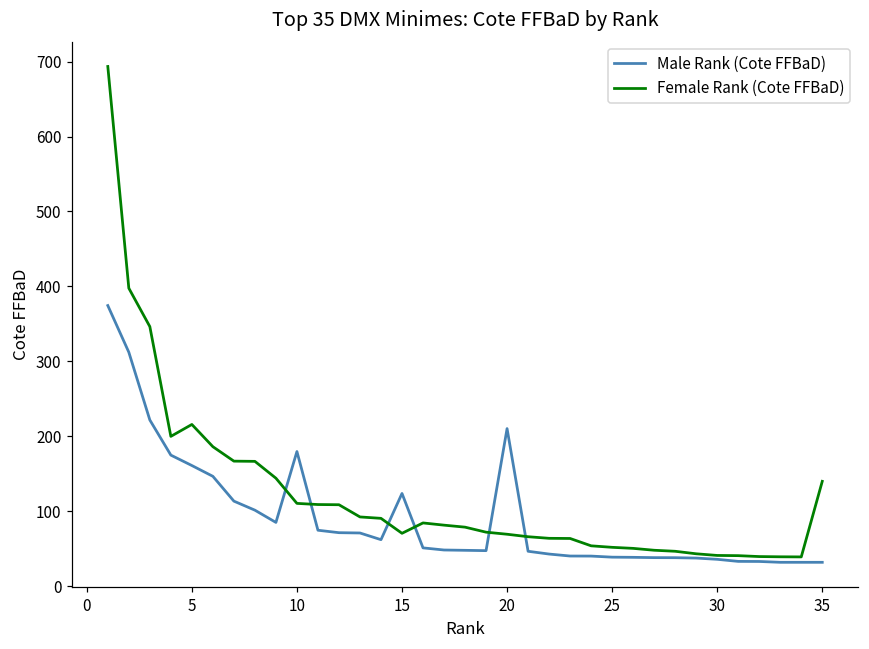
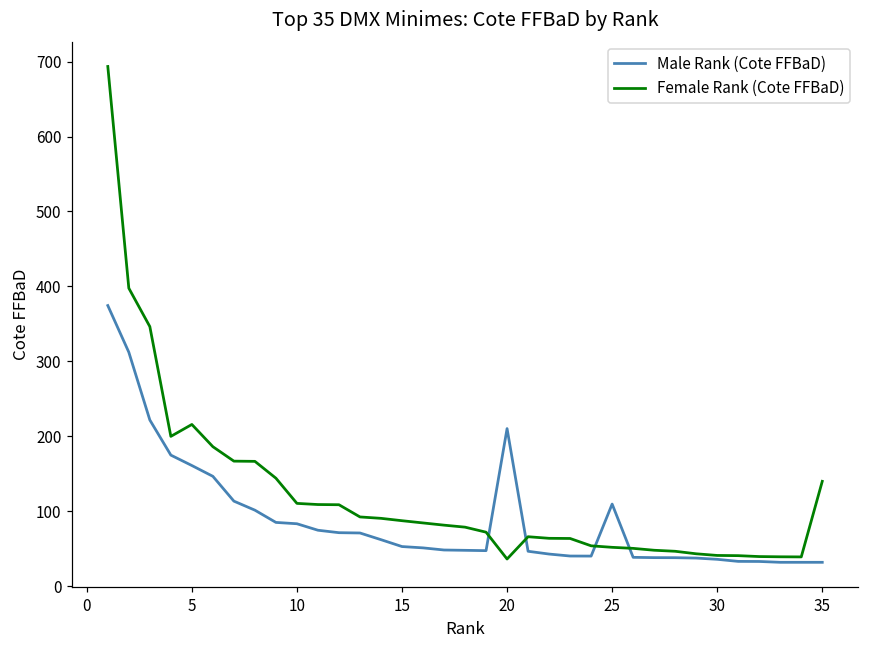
Male Rank (Cote FFBaD), 10: 180 -> 80
Male Rank (Cote FFBaD), 15: 120 -> 50
Female Rank (Cote FFBaD), 15: 70 -> 90
Female Rank (Cote FFBaD), 20: 70 -> 40
Male Rank (Cote FFBaD), 25: 40 -> 110
